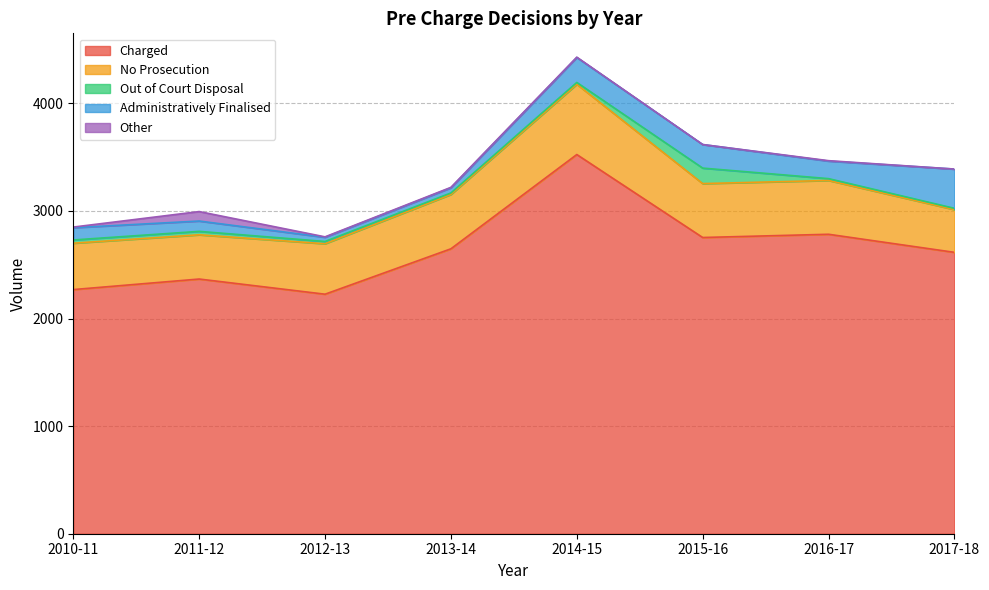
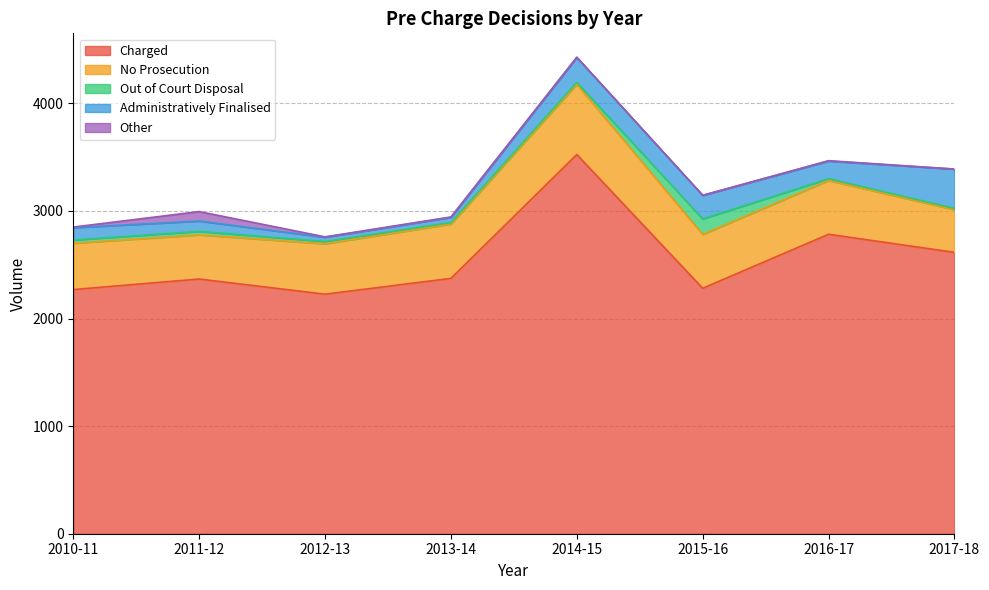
Charged, 2013-14: 2650 -> 2370
Charged, 2015-16: 2750 -> 2280
